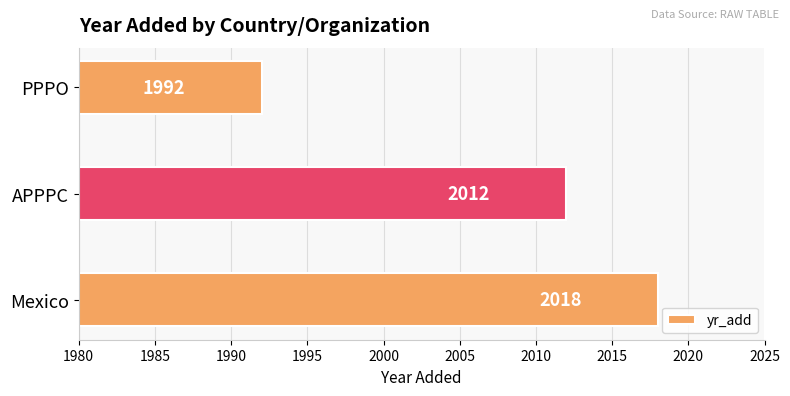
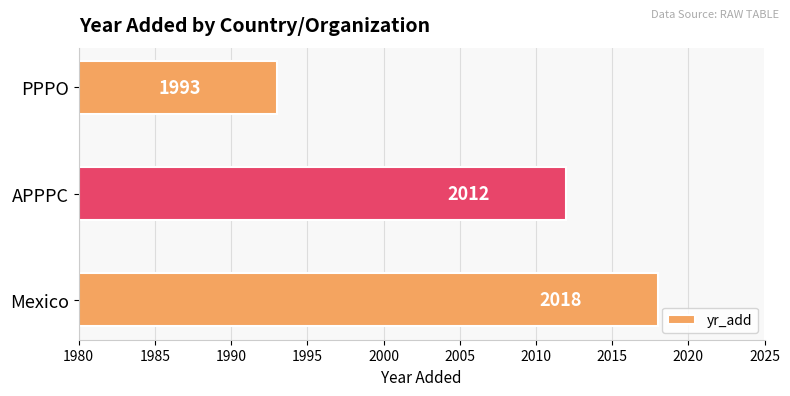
PPPO: 1992 -> 1993
